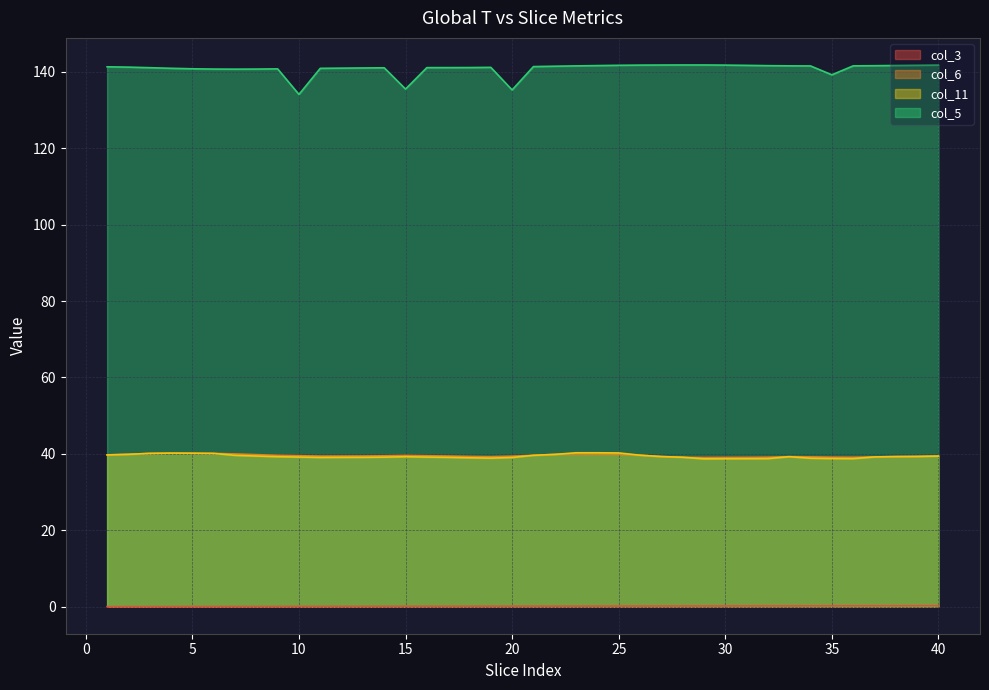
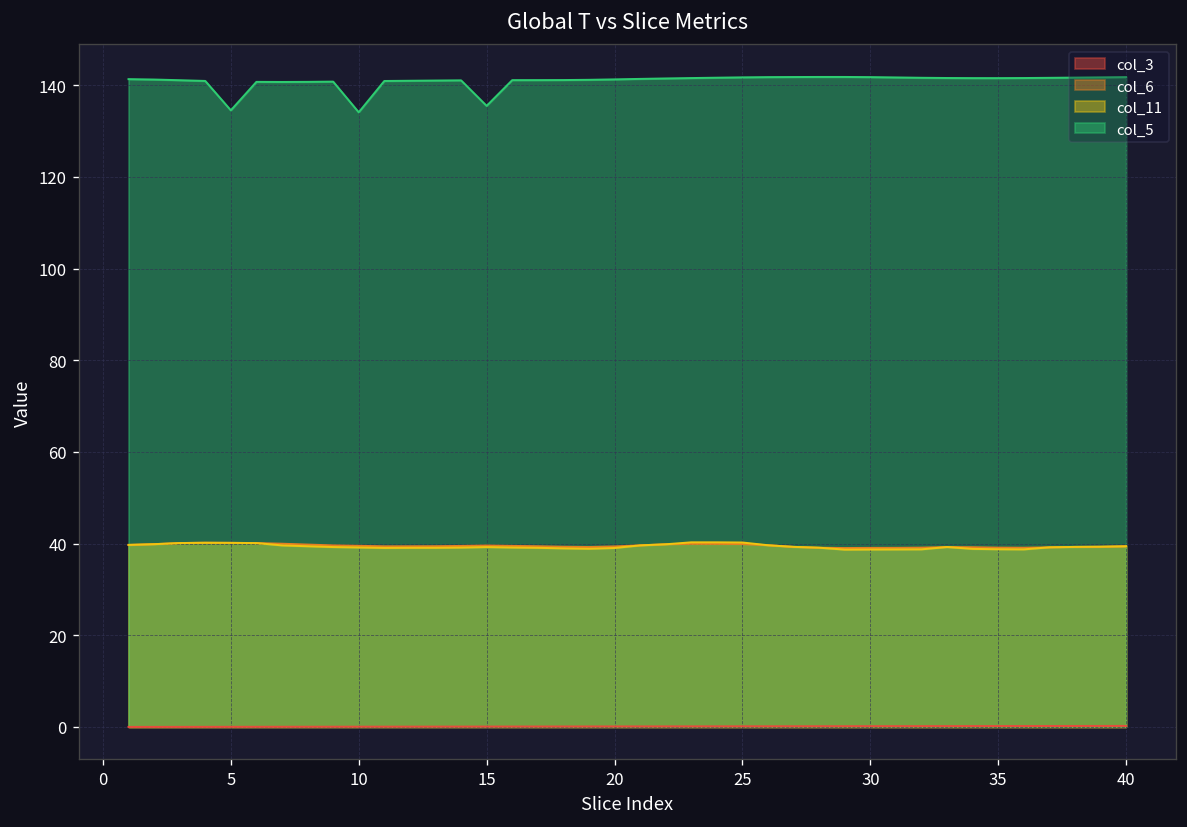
col_5, 5: 141 -> 135
col_5, 20: 135 -> 141
col_5, 35: 139 -> 142
